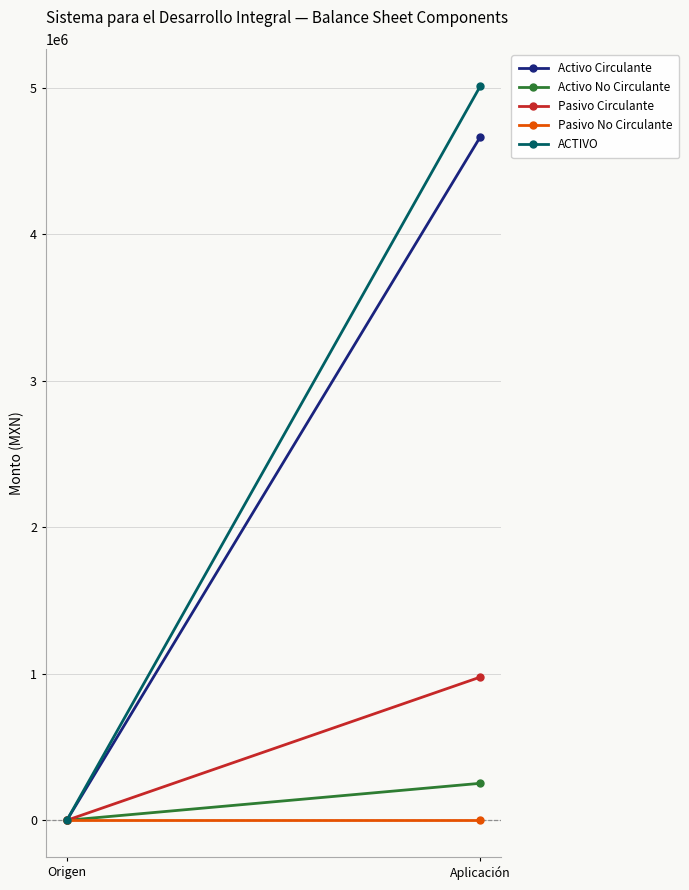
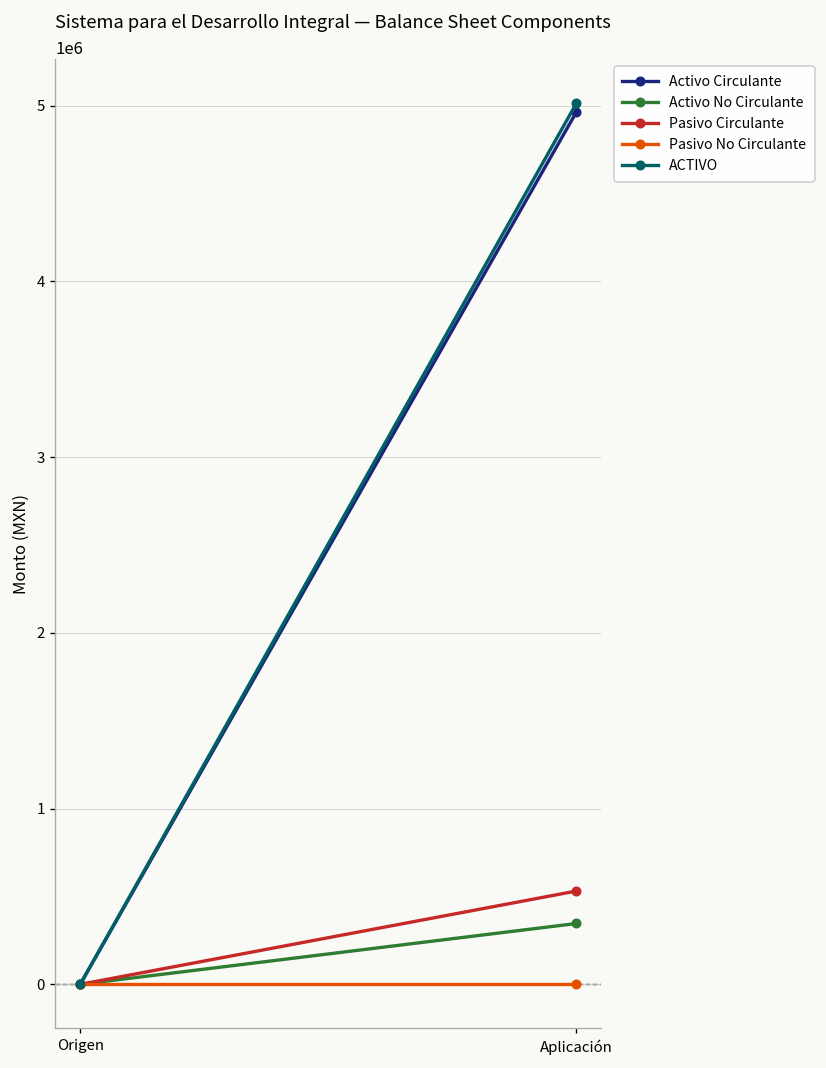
Activo Circulante, Aplicación: 4670000 -> 4960000
Activo No Circulante, Aplicación: 250000 -> 350000
Pasivo Circulante, Aplicación: 980000 -> 530000
